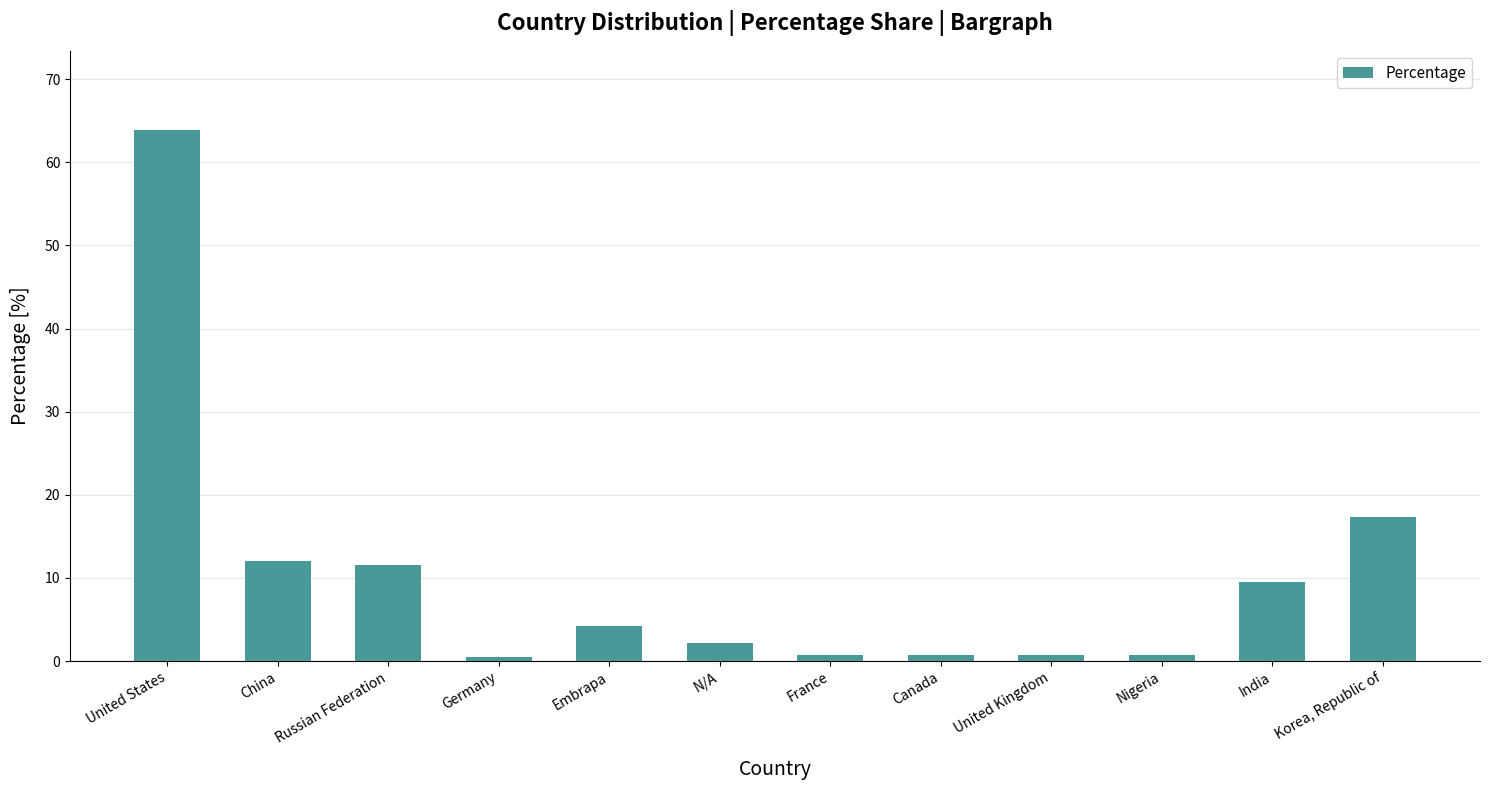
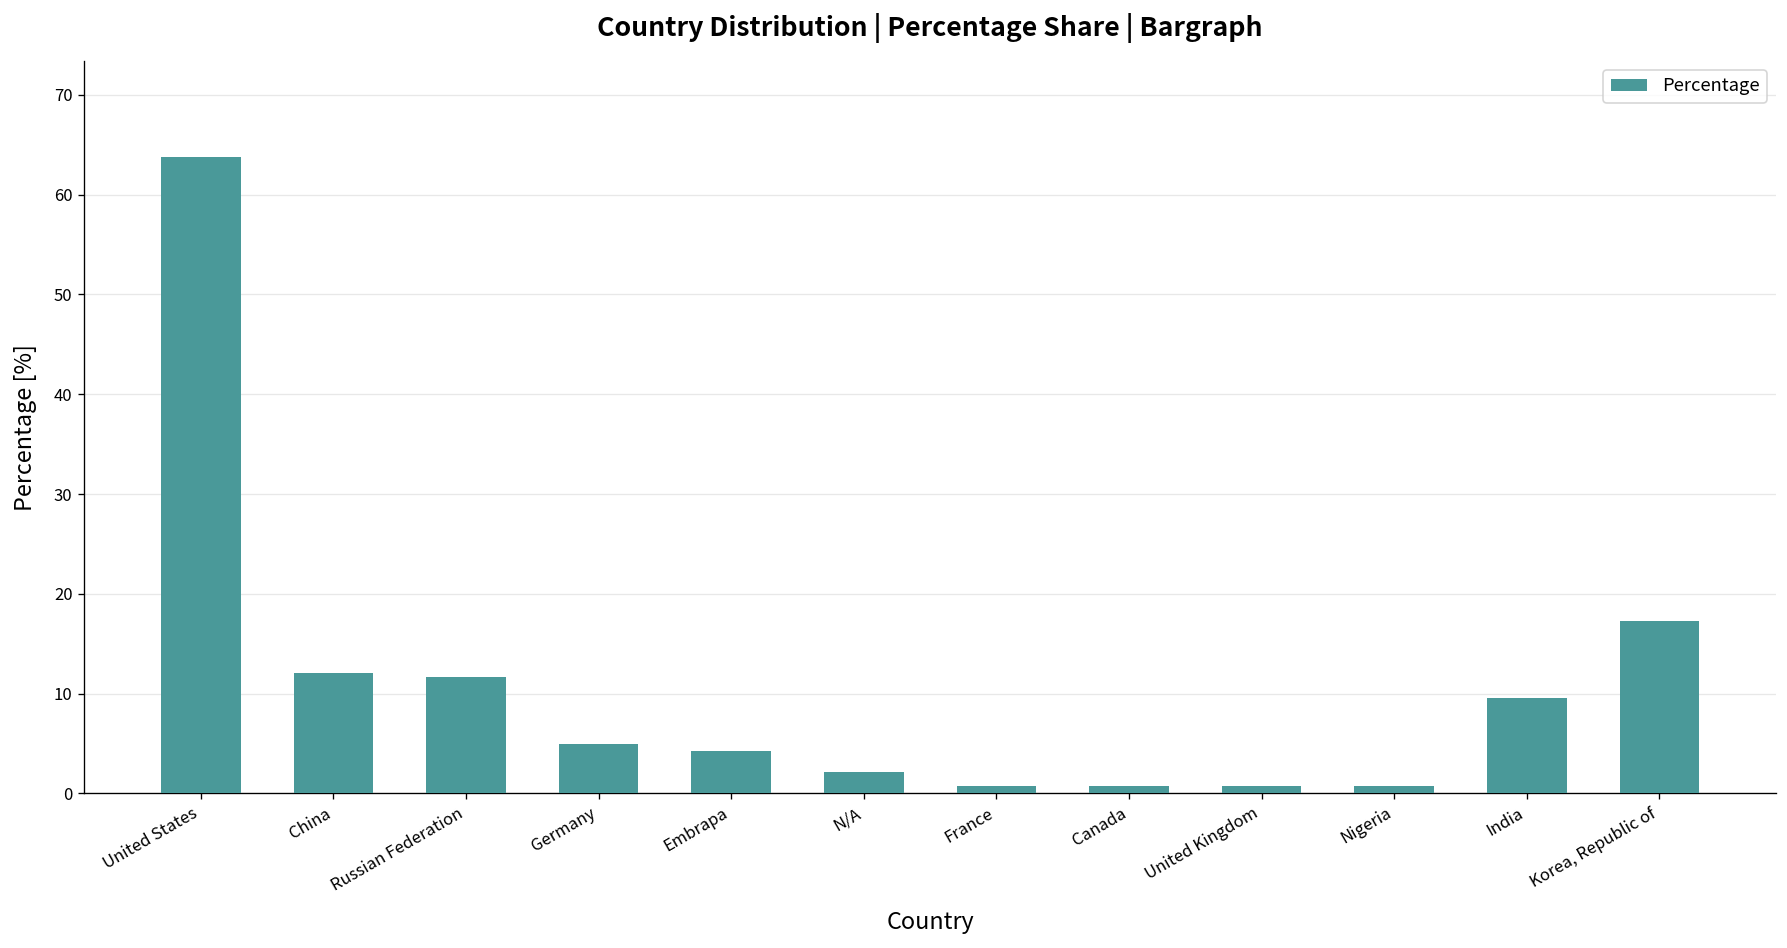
Germany: 0 -> 5
